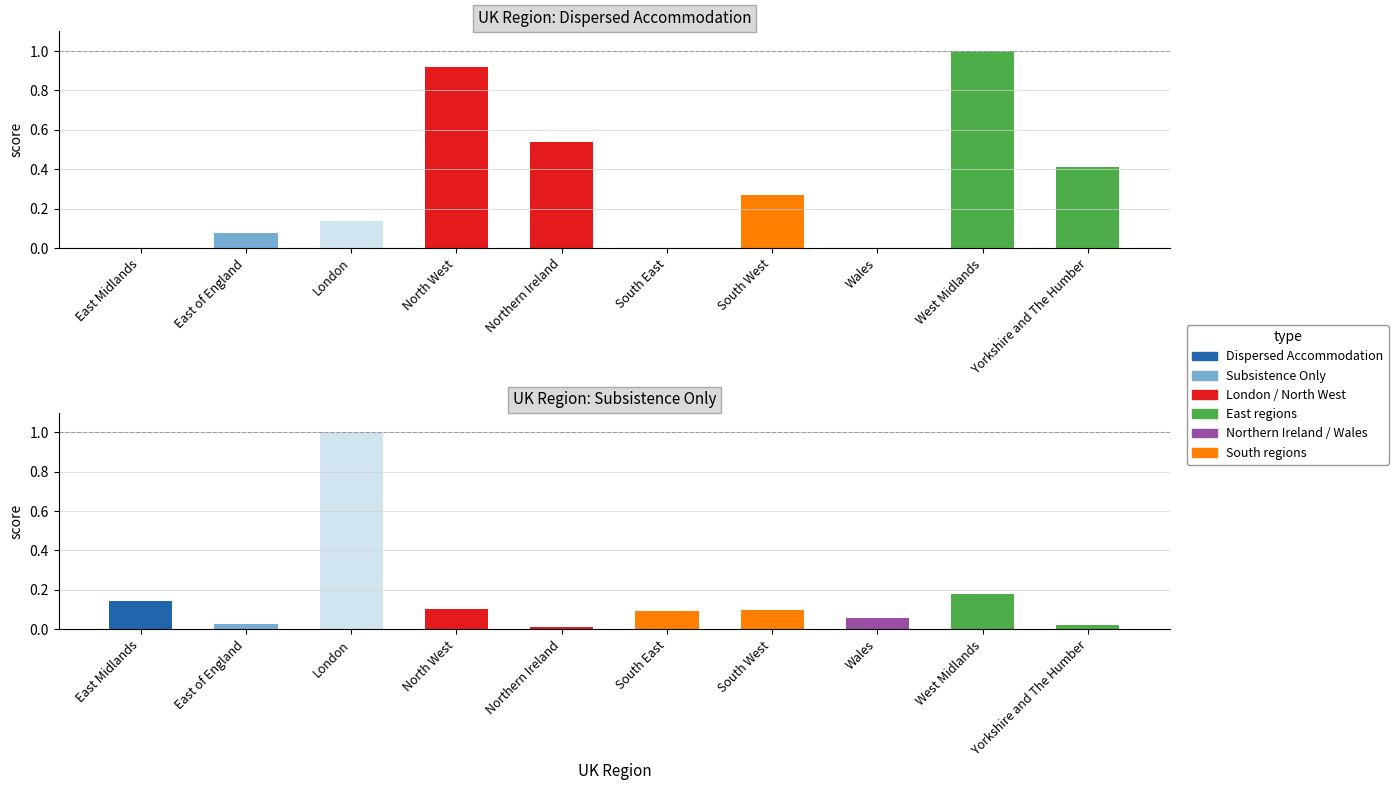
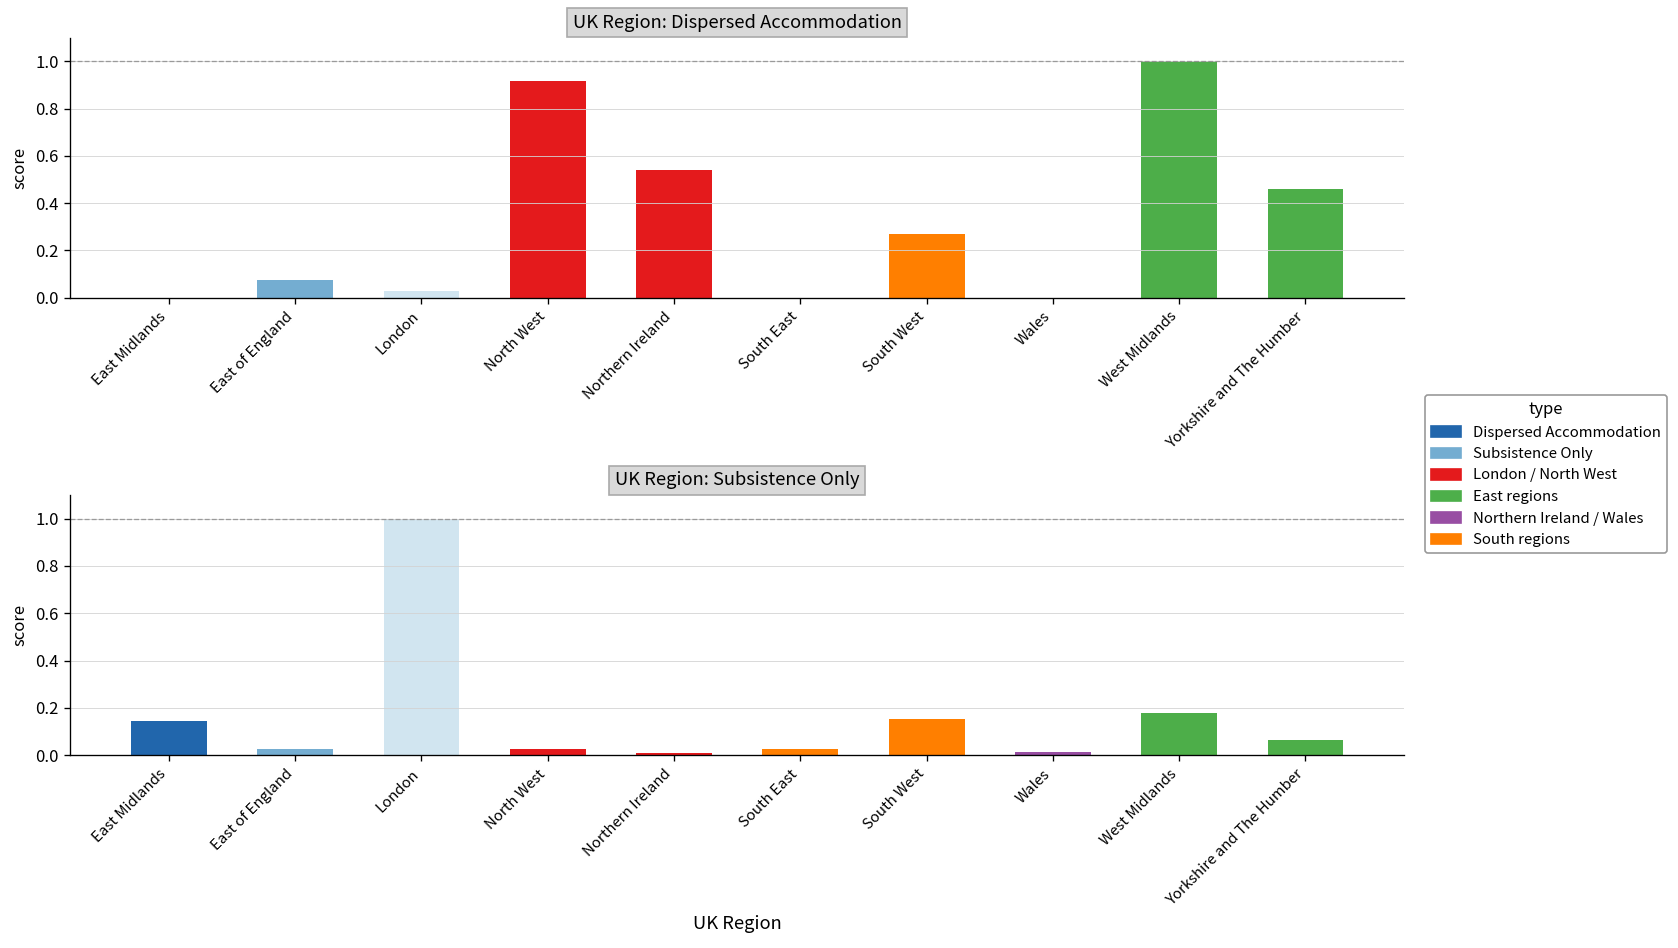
UK Region: Dispersed Accommodation, London: 0.14 -> 0.03
UK Region: Dispersed Accommodation, Yorkshire and The Humber: 0.41 -> 0.46
UK Region: Subsistence Only, North West: 0.10 -> 0.02
UK Region: Subsistence Only, South East: 0.09 -> 0.02
UK Region: Subsistence Only, South West: 0.10 -> 0.15
UK Region: Subsistence Only, Wales: 0.06 -> 0.01
UK Region: Subsistence Only, Yorkshire and The Humber: 0.02 -> 0.06
